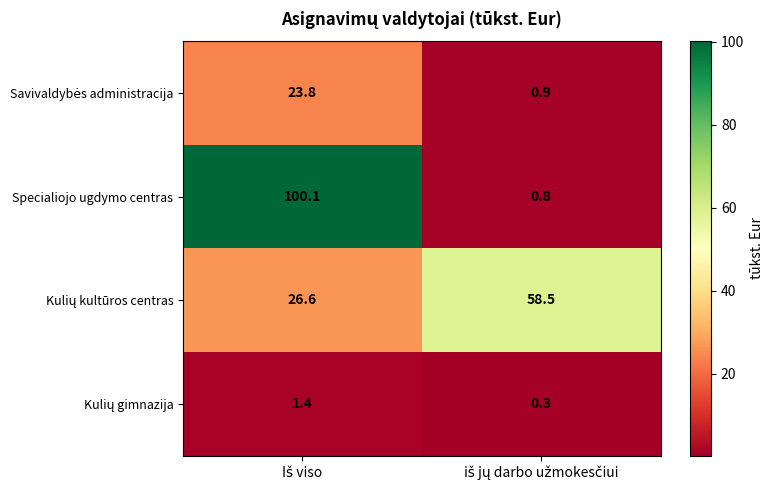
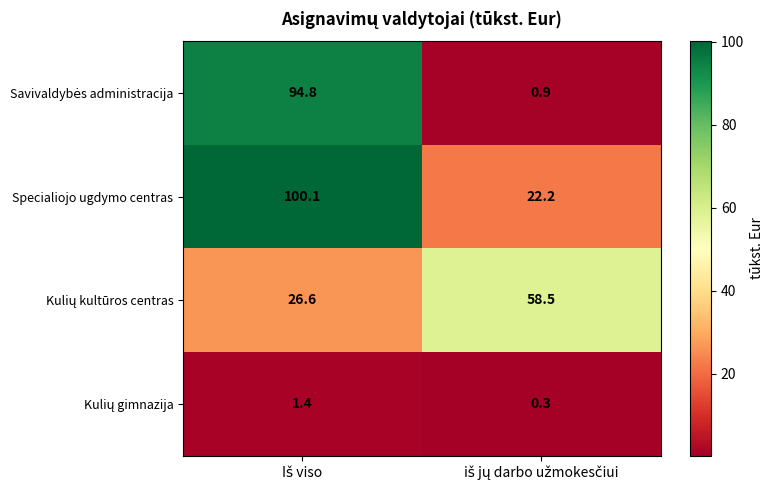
Savivaldybės administracija, Iš viso: 23.8 -> 94.8
Specialiojo ugdymo centras, iš jų darbo užmokesčiui: 0.8 -> 22.2
